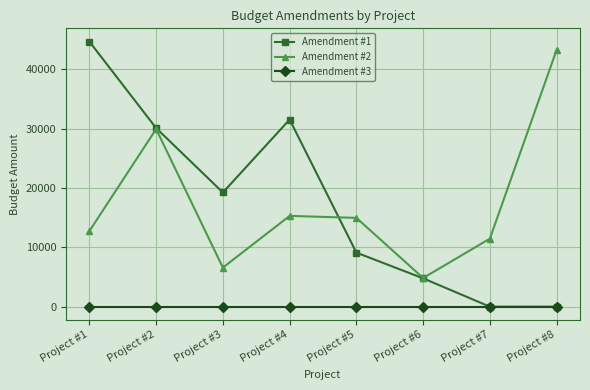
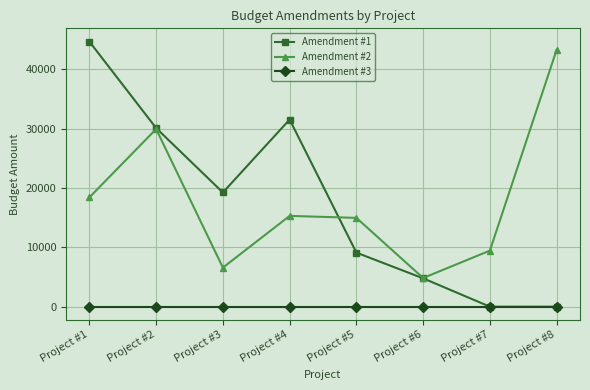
Amendment #2, Project #1: 13000 -> 18000
Amendment #2, Project #7: 11000 -> 9000
